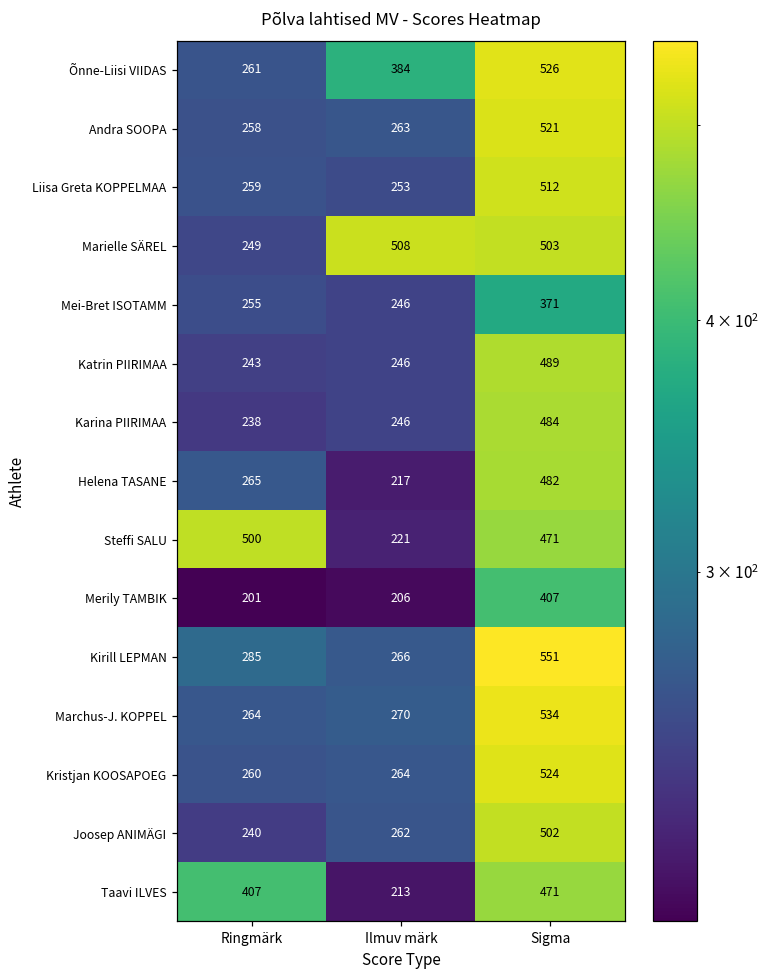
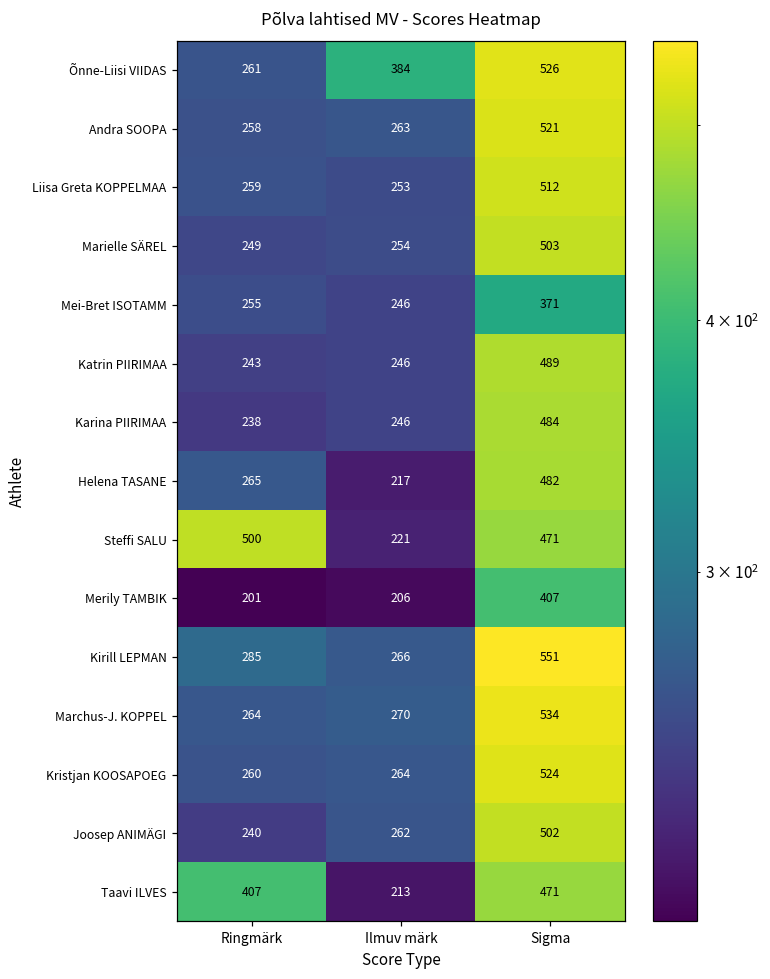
Marielle SÄREL, Ilmuv märk: 508 -> 254
